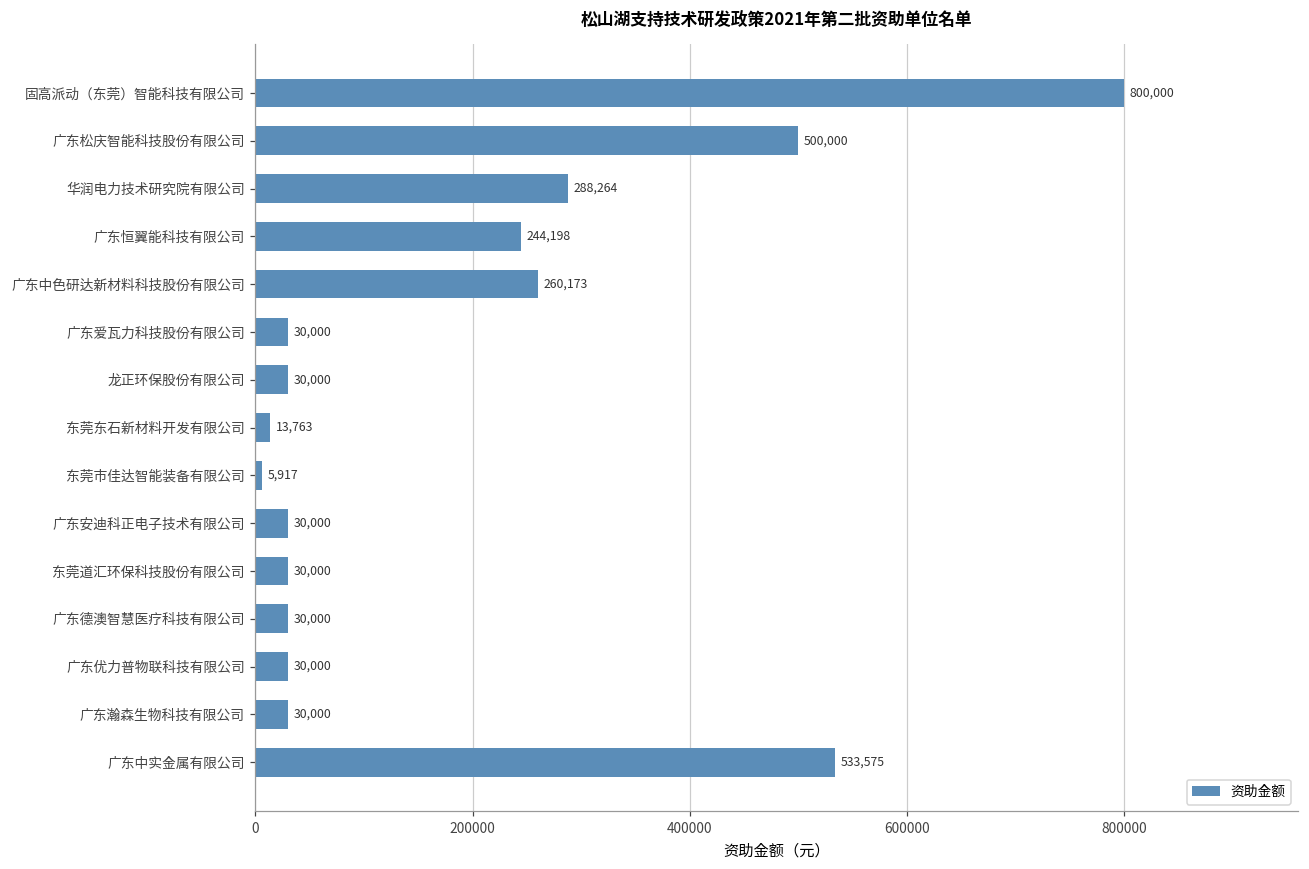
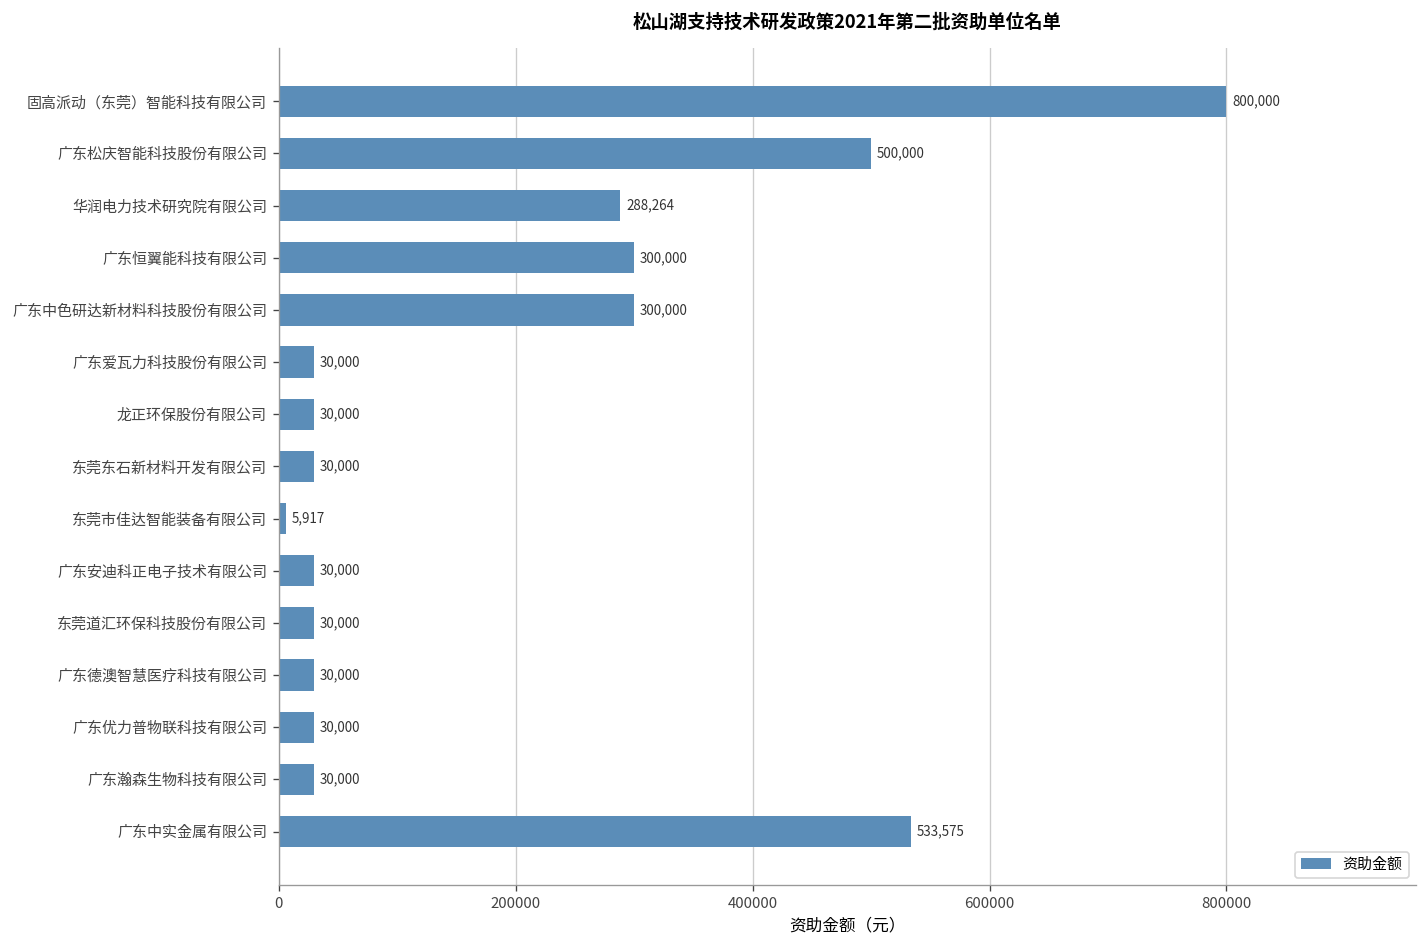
广东恒翼能科技有限公司: 244,198 -> 300,000
广东中色研达新材料科技股份有限公司: 260,173 -> 300,000
东莞东石新材料开发有限公司: 13,763 -> 30,000
